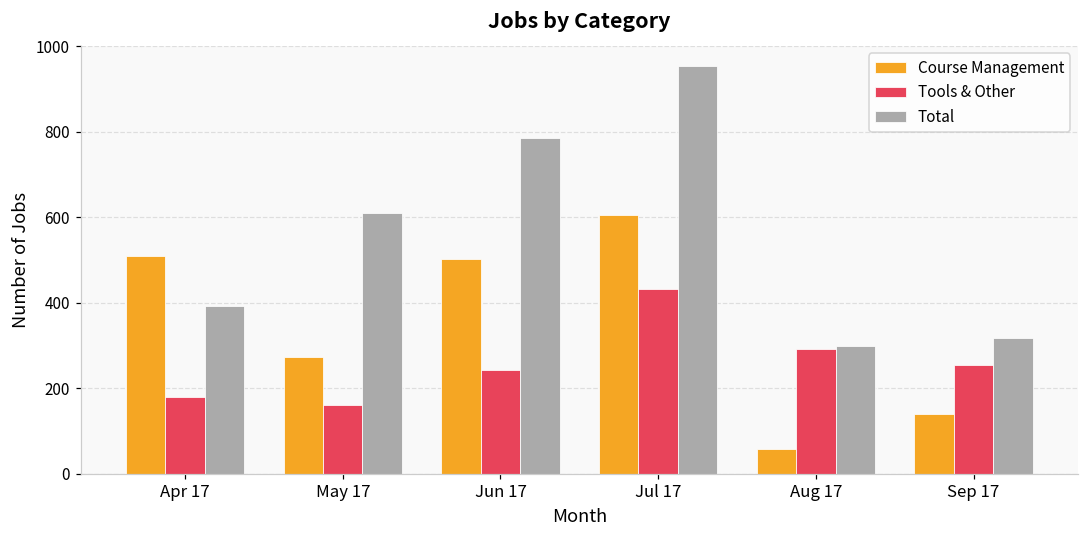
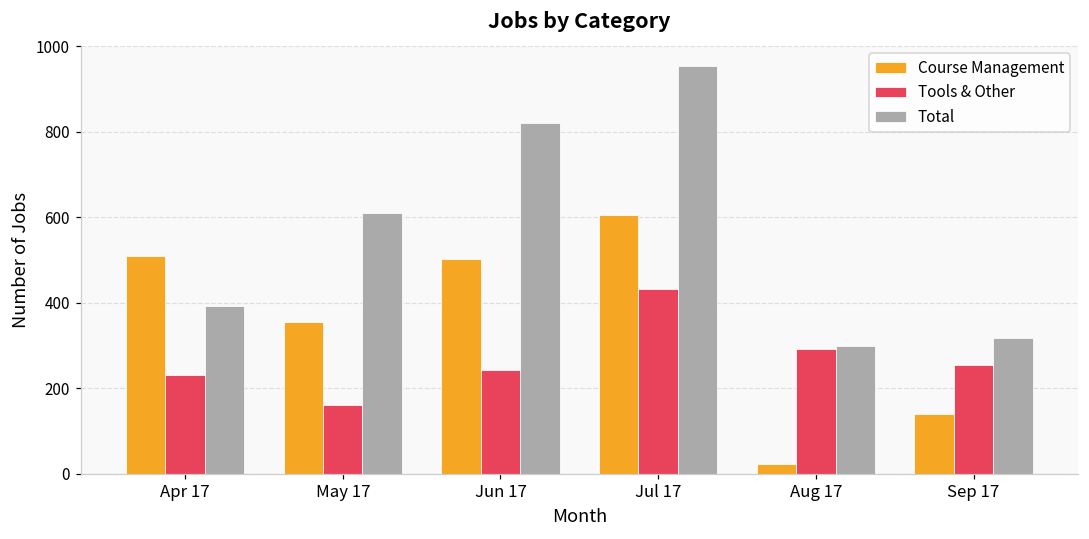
Tools & Other, Apr 17: 180 -> 230
Course Management, May 17: 270 -> 350
Total, Jun 17: 790 -> 820
Course Management, Aug 17: 60 -> 20
